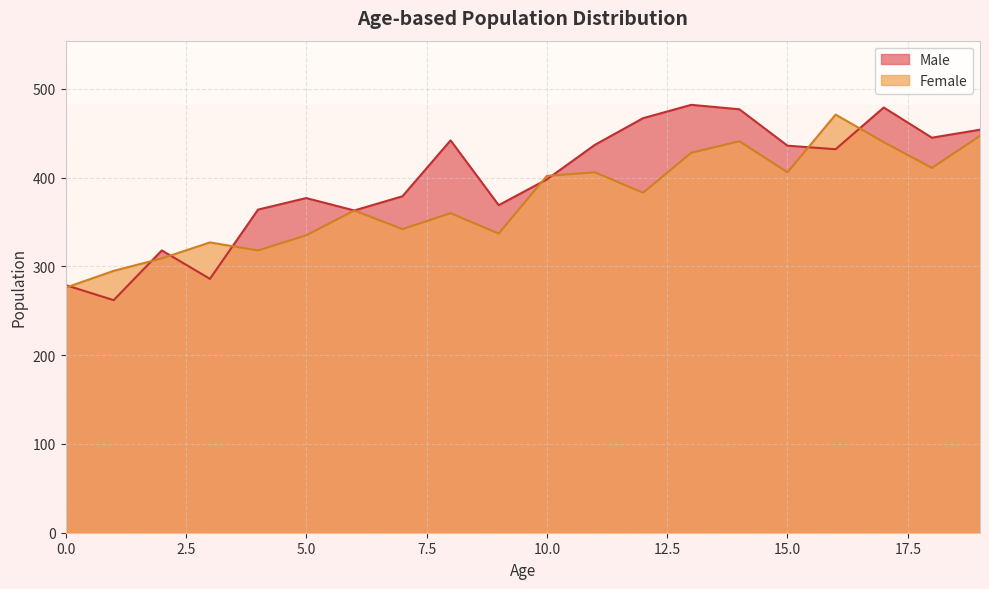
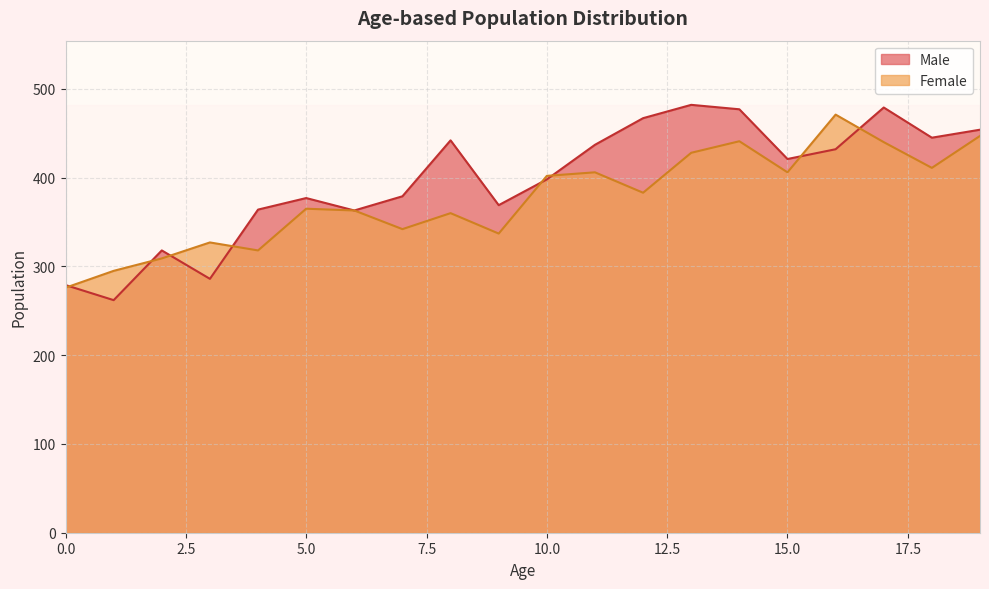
Female, 5.0: 340 -> 370
Male, 15.0: 440 -> 420
